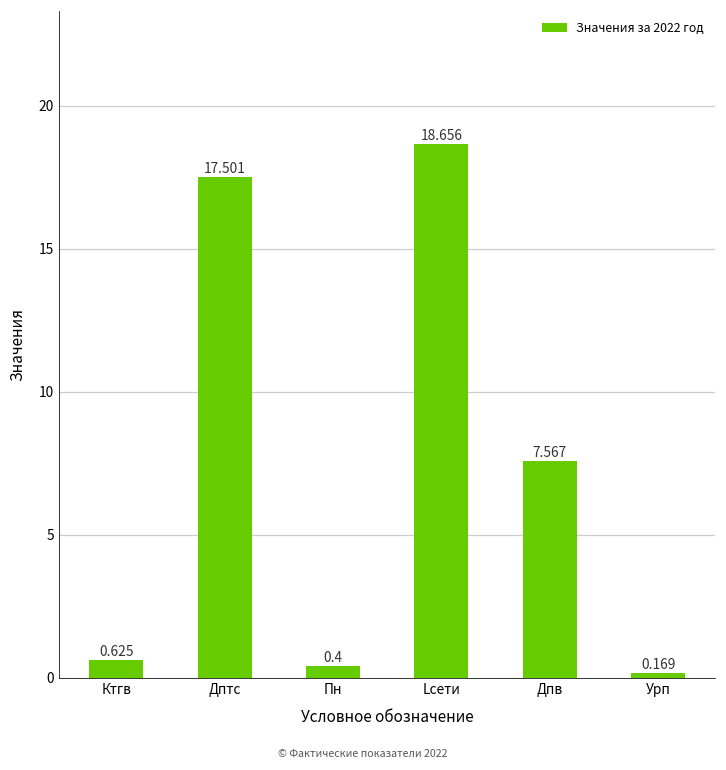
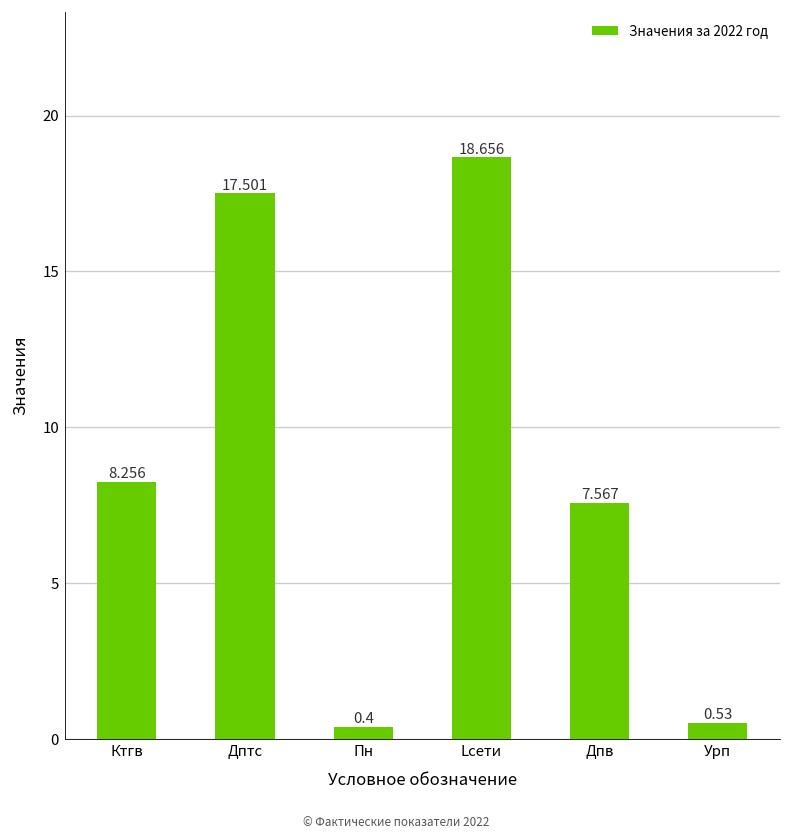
Ктгв: 0.625 -> 8.256
Урп: 0.169 -> 0.53
